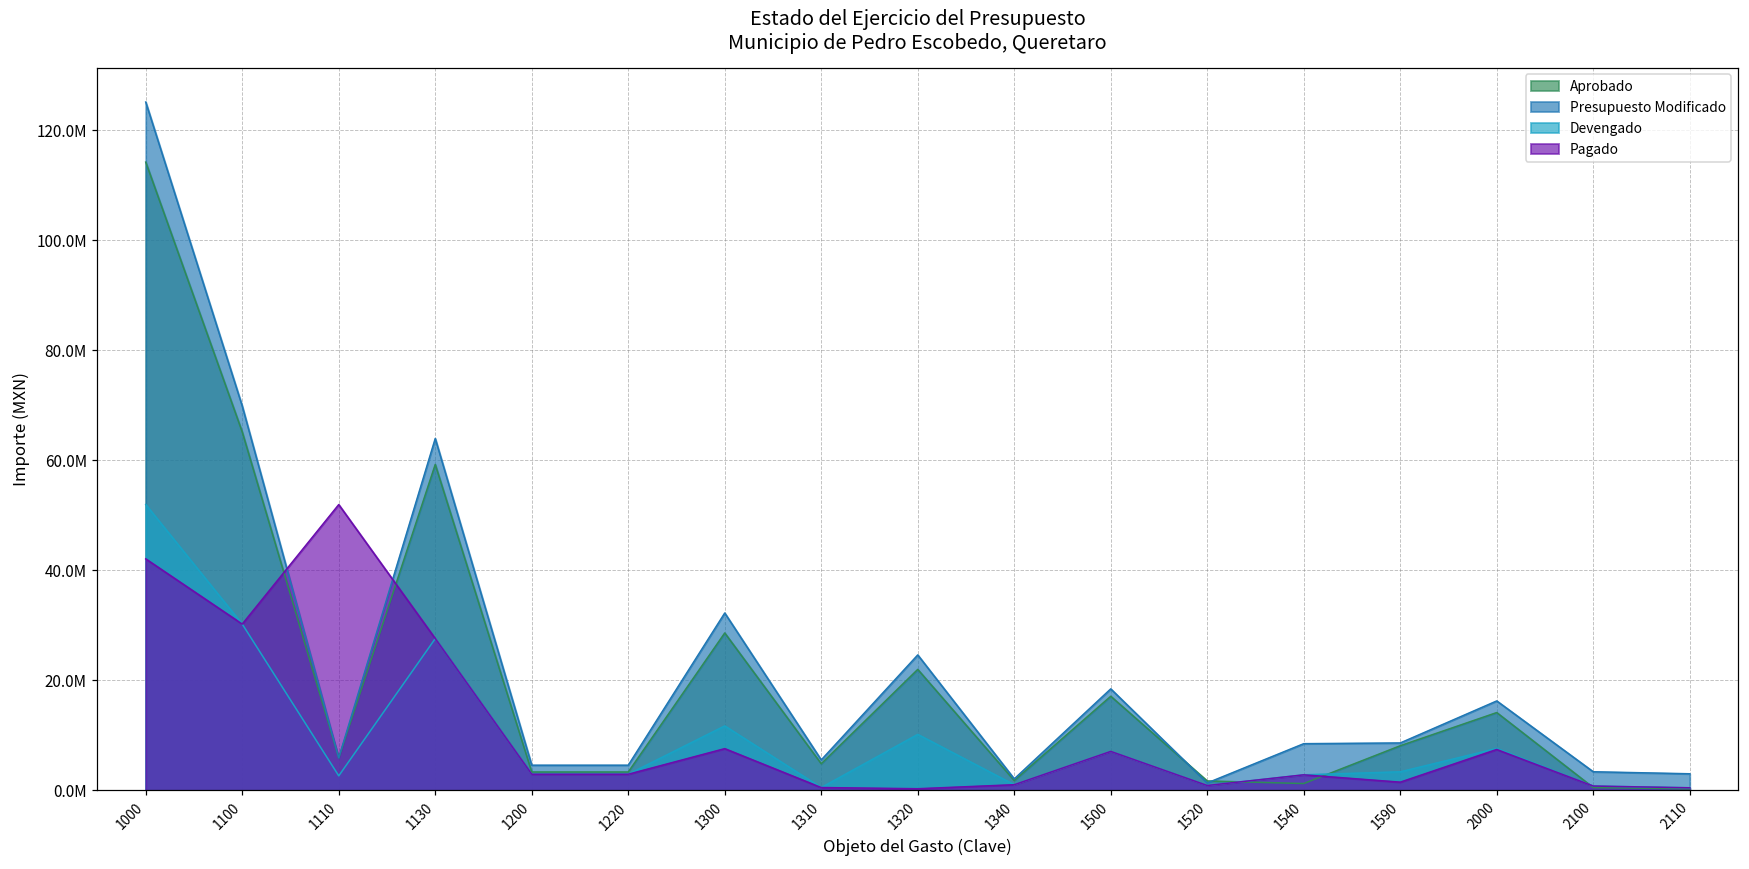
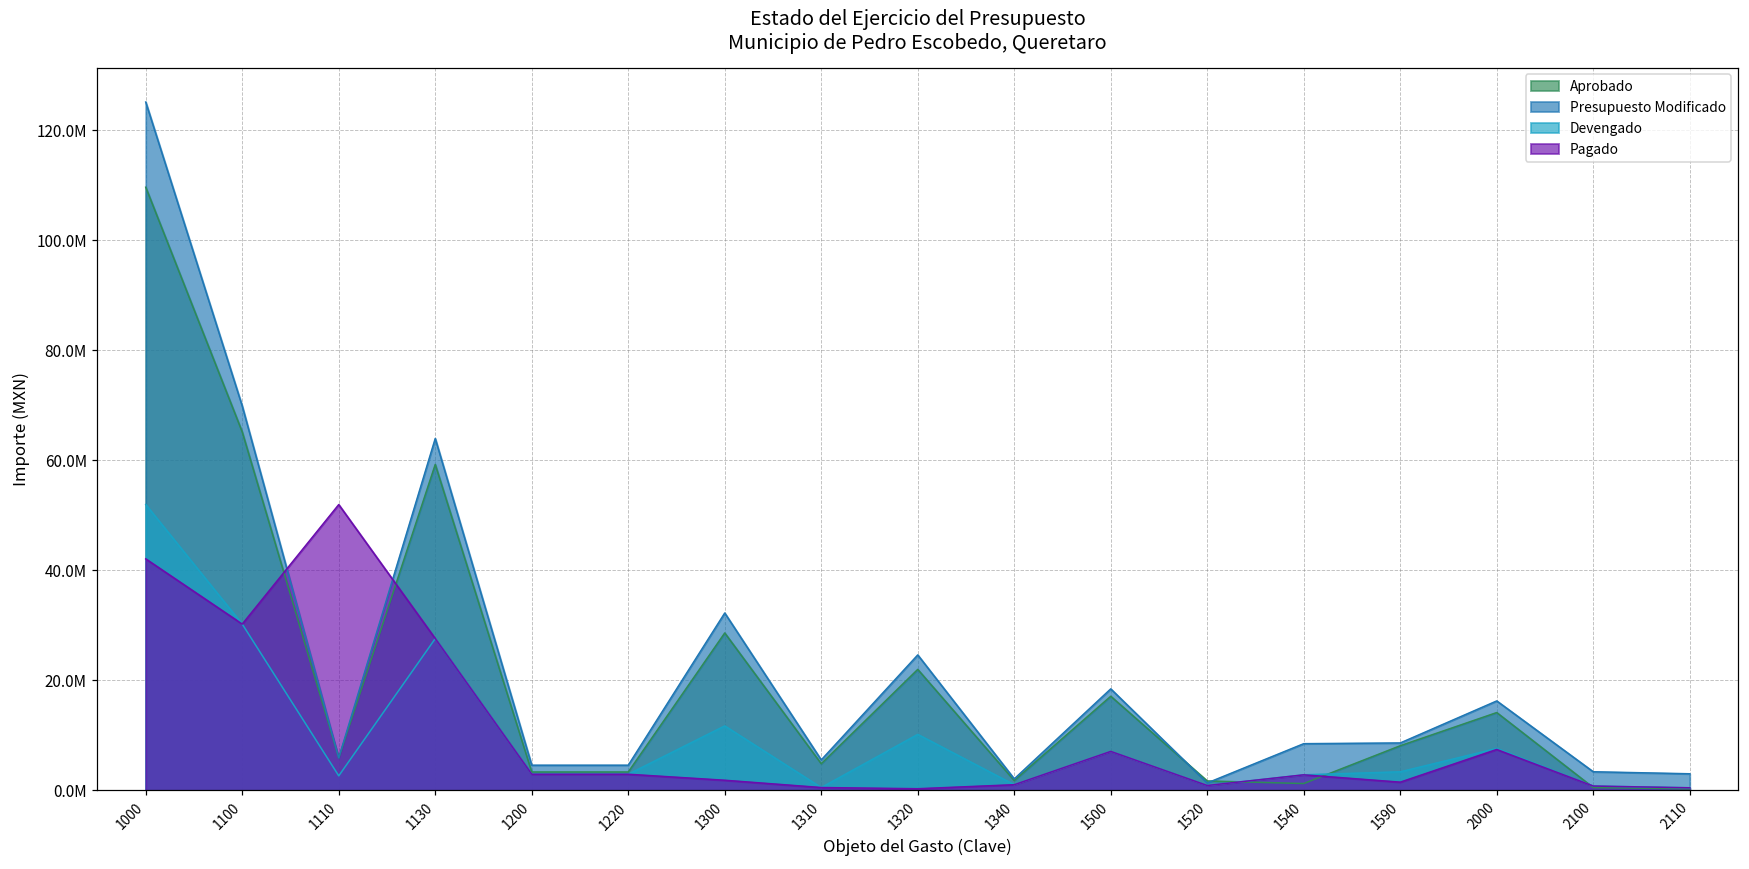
Aprobado, 1000: 114000000 -> 110000000
Pagado, 1300: 8000000 -> 2000000
